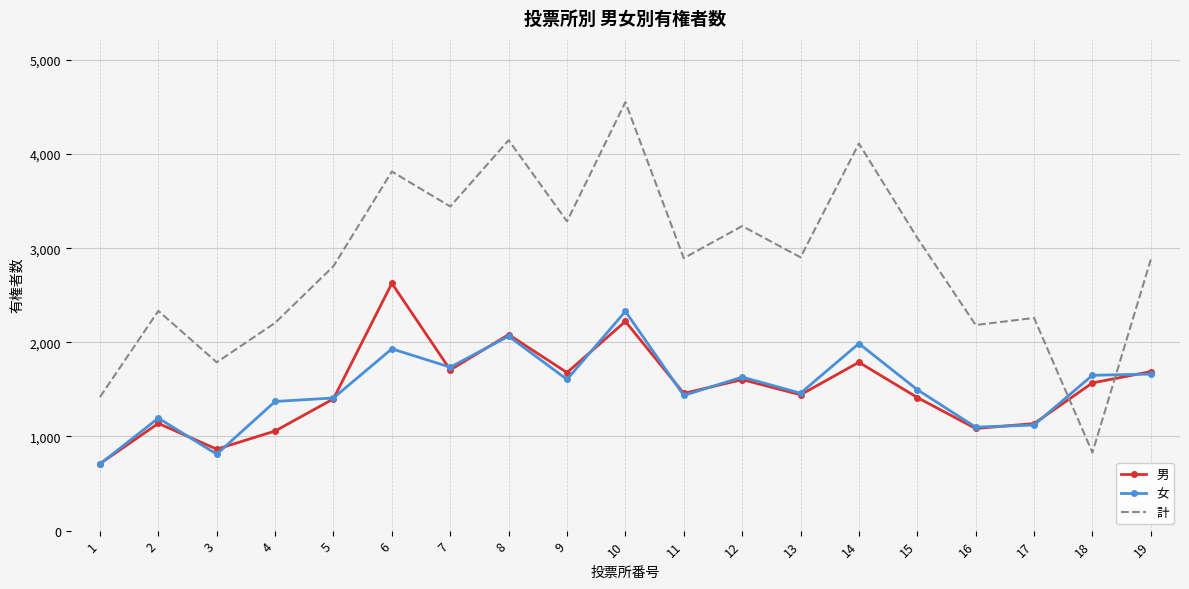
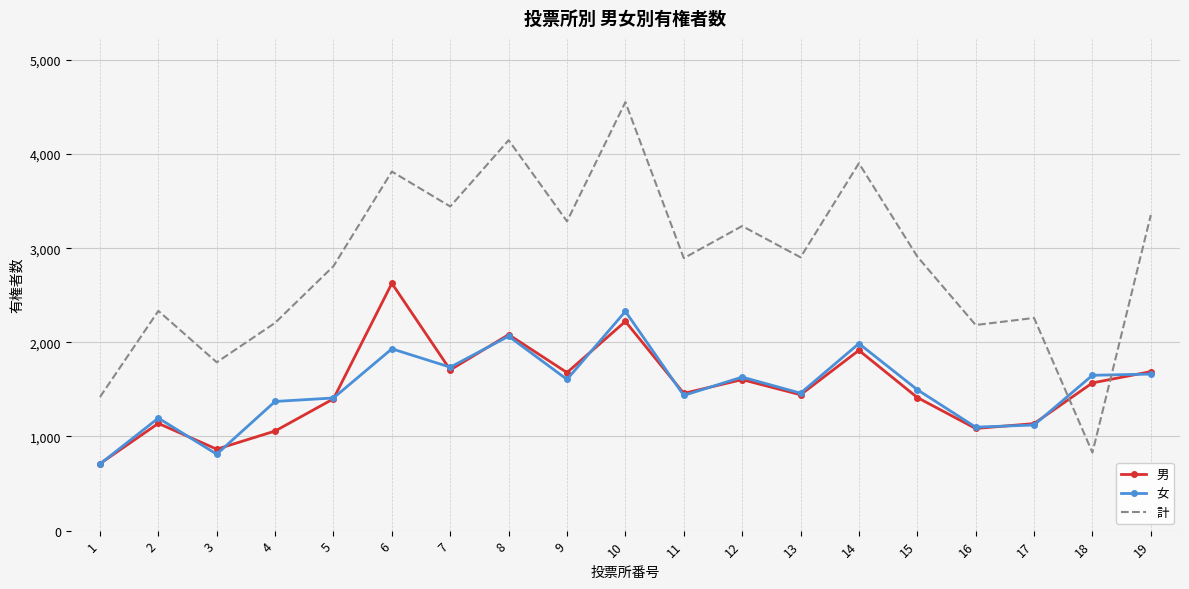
男, 14: 1,800 -> 1,900
計, 14: 4,100 -> 3,900
計, 15: 3,100 -> 2,900
計, 19: 2,900 -> 3,400
